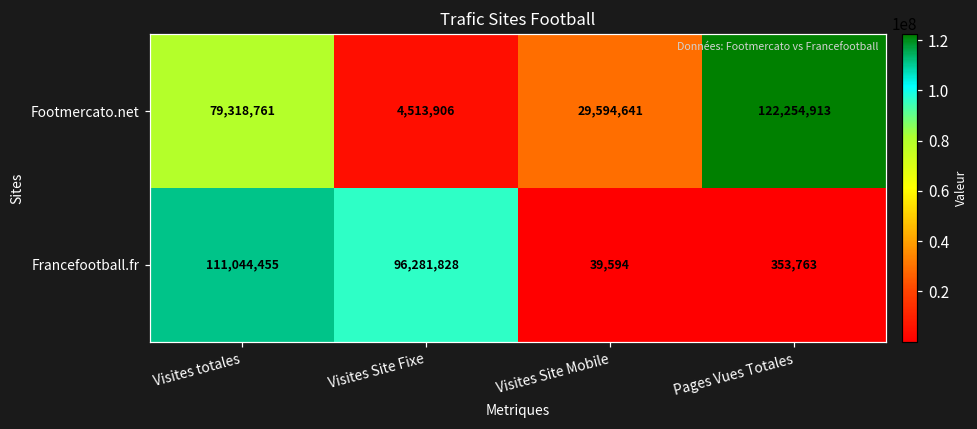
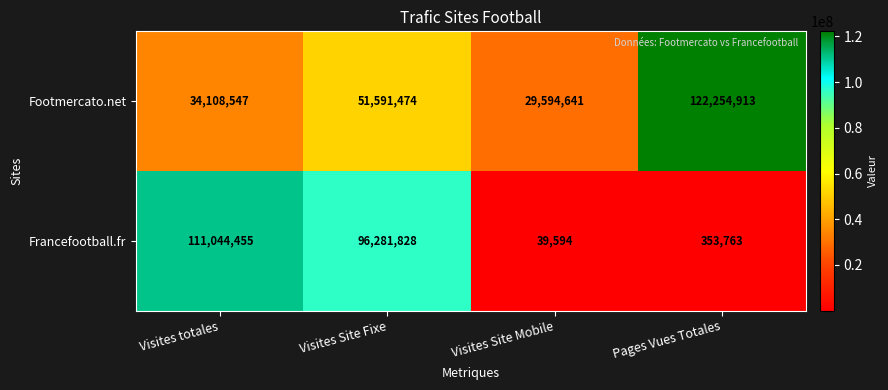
Footmercato.net, Visites totales: 79,318,761 -> 34,108,547
Footmercato.net, Visites Site Fixe: 4,513,906 -> 51,591,474
